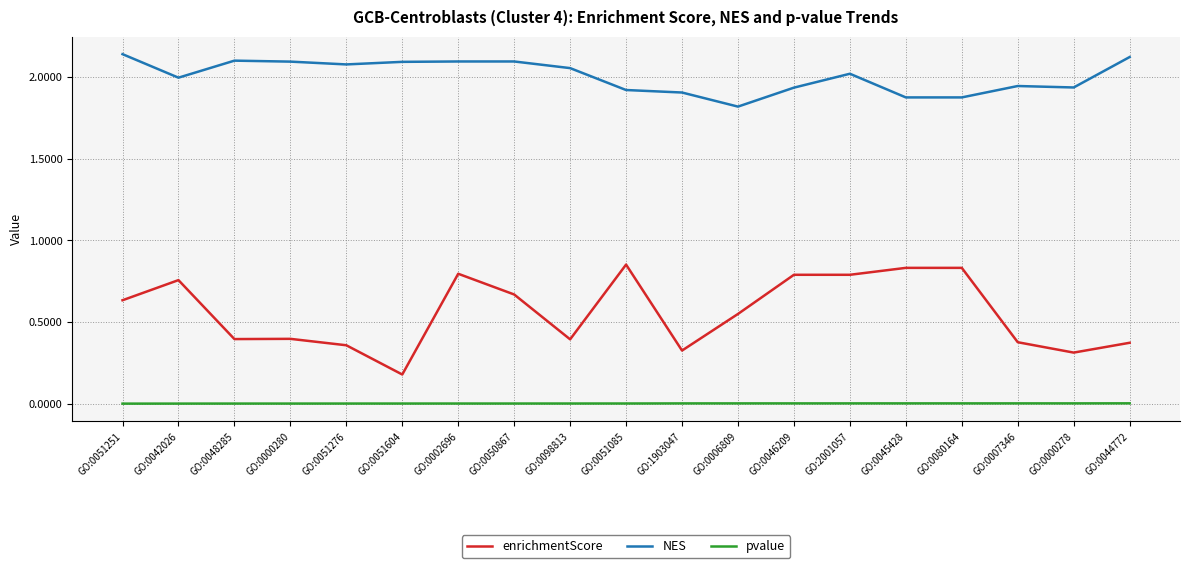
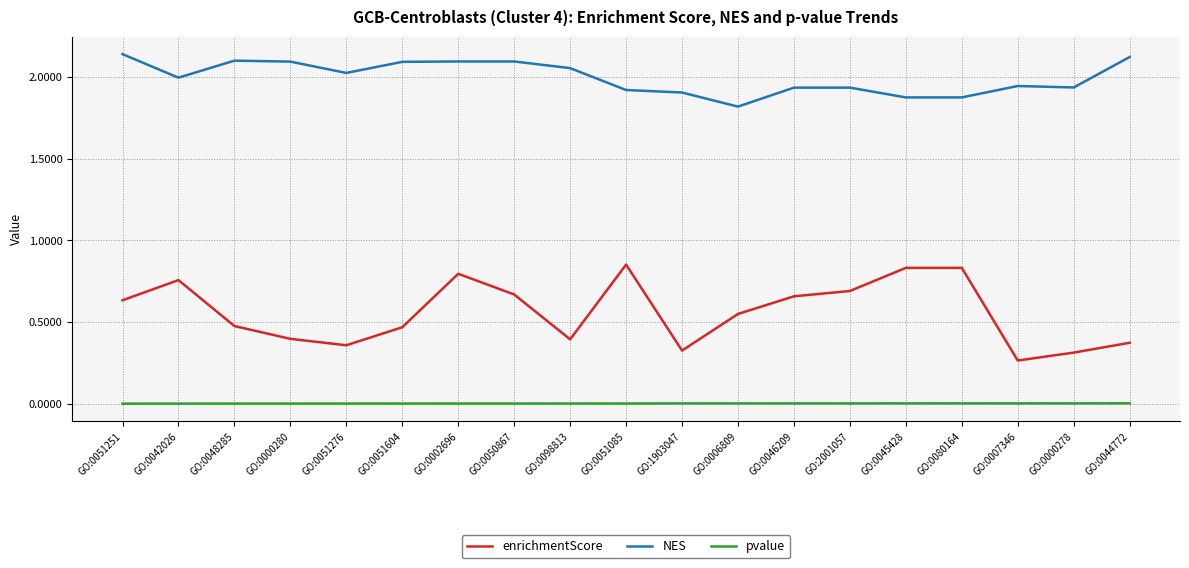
enrichmentScore, GO:0048285: 0.40 -> 0.48
NES, GO:0051276: 2.08 -> 2.03
enrichmentScore, GO:0051604: 0.18 -> 0.47
enrichmentScore, GO:0046209: 0.79 -> 0.66
enrichmentScore, GO:2001057: 0.79 -> 0.69
NES, GO:2001057: 2.02 -> 1.94
enrichmentScore, GO:0007346: 0.38 -> 0.26
